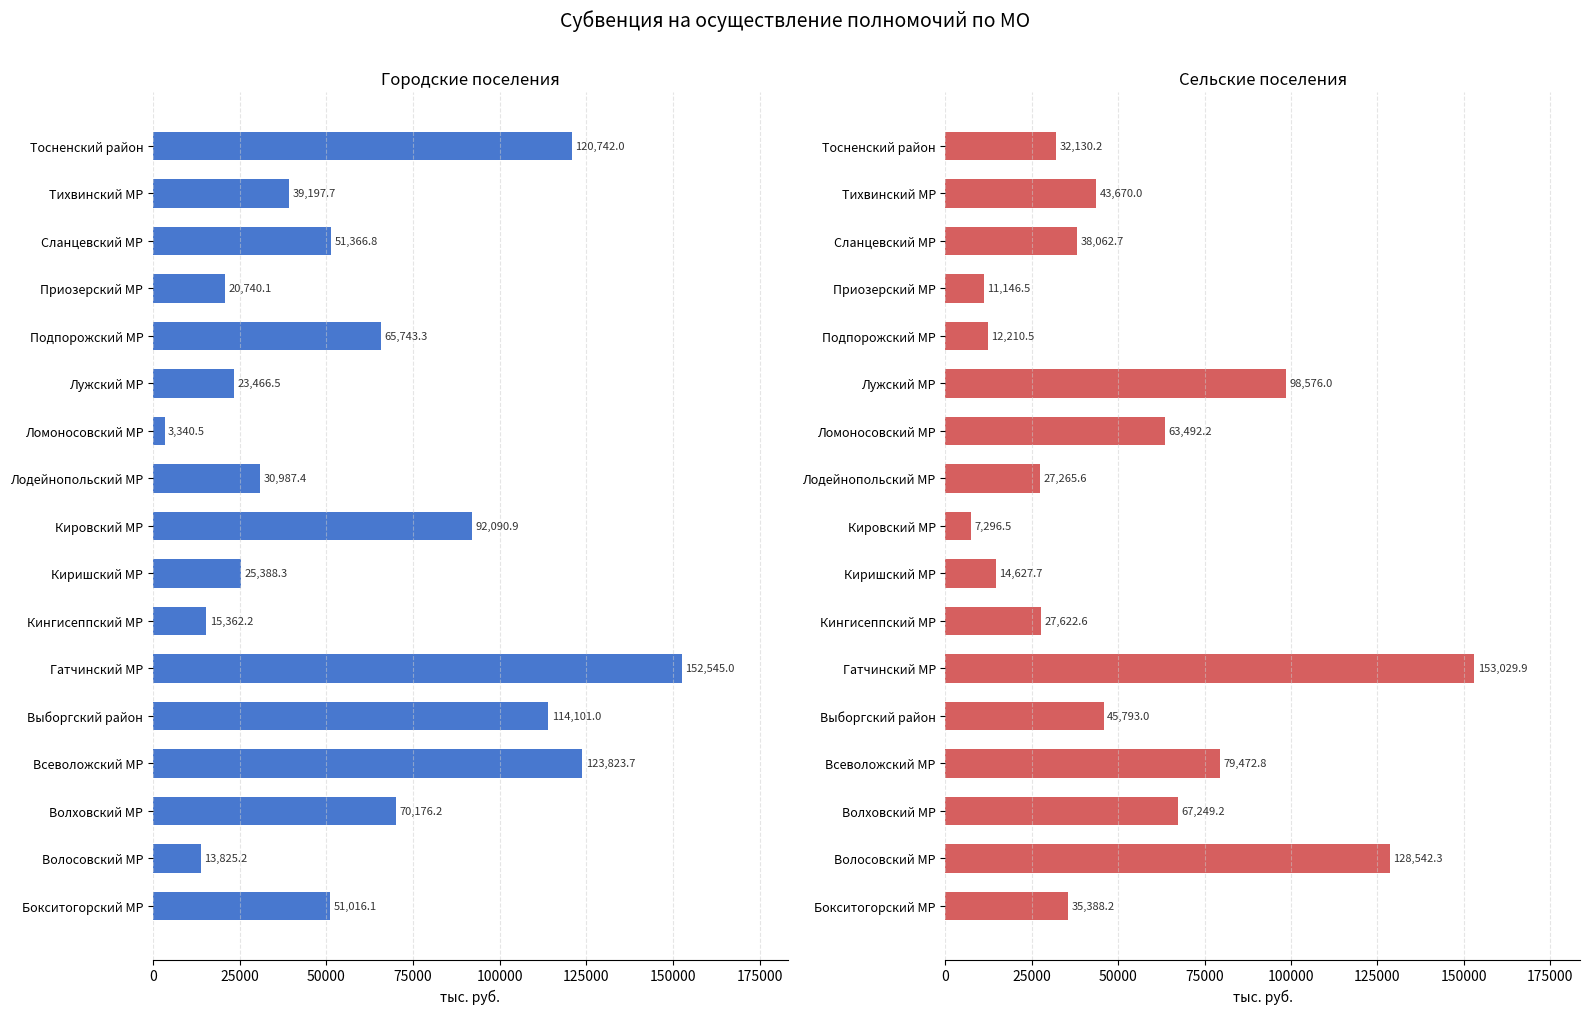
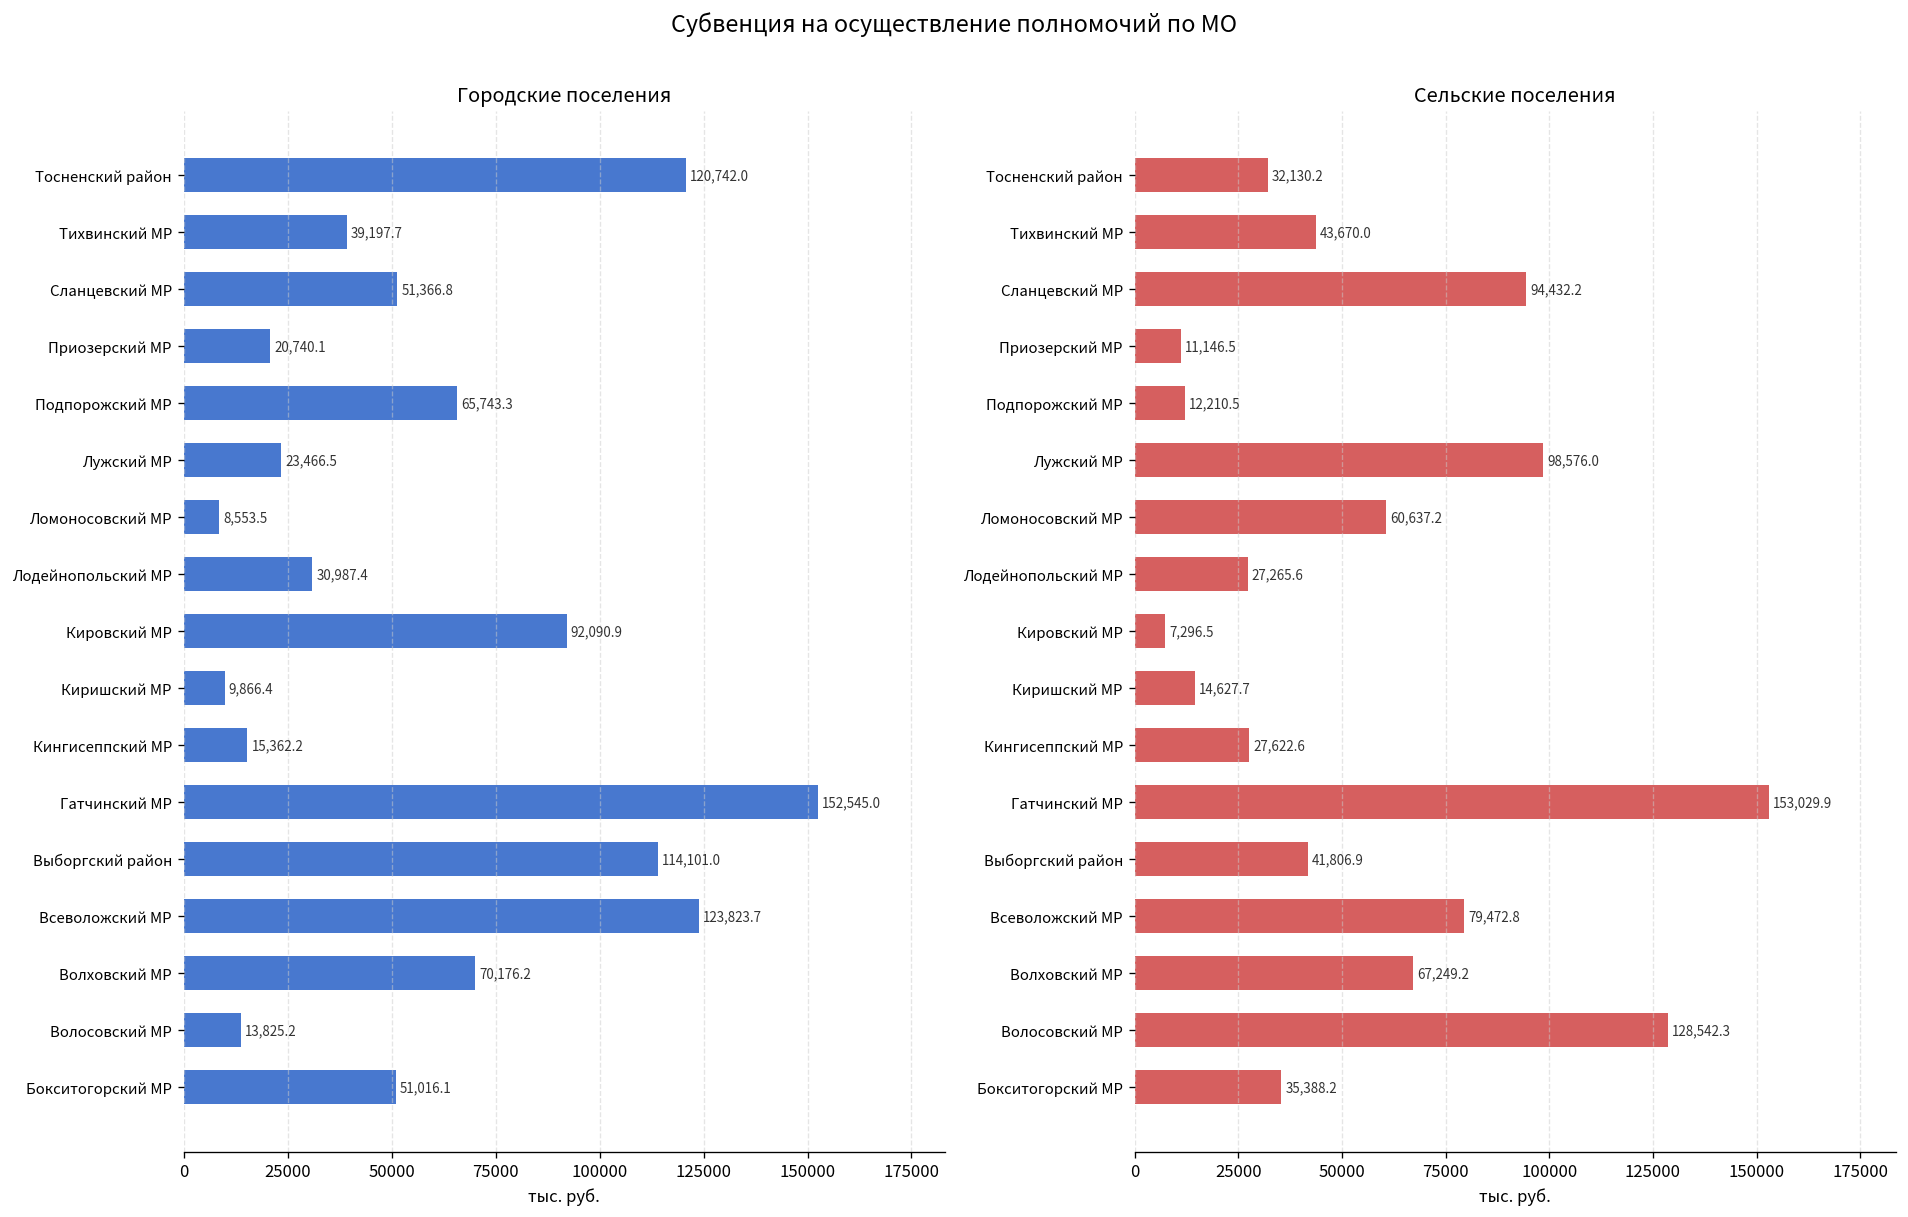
Городские поселения, Ломоносовский МР: 3,340.5 -> 8,553.5
Городские поселения, Киришский МР: 25,388.3 -> 9,866.4
Сельские поселения, Сланцевский МР: 38,062.7 -> 94,432.2
Сельские поселения, Ломоносовский МР: 63,492.2 -> 60,637.2
Сельские поселения, Выборгский район: 45,793.0 -> 41,806.9
